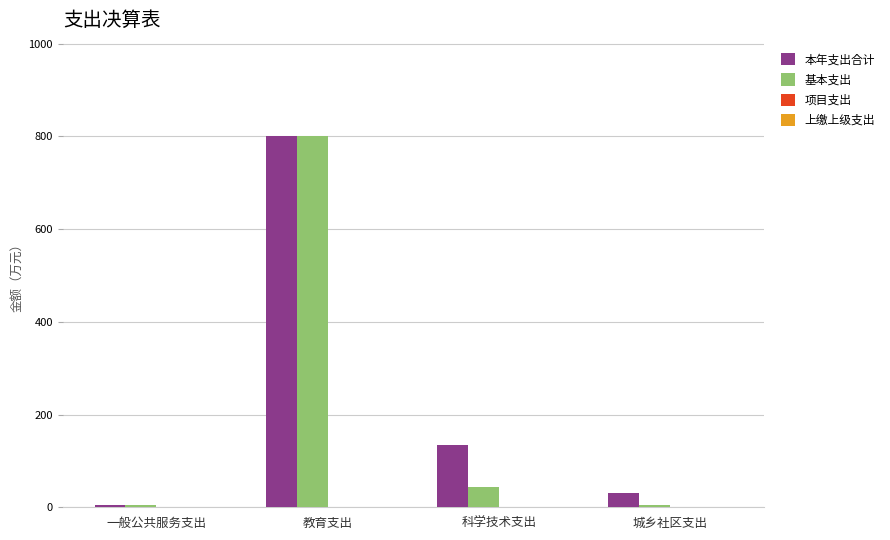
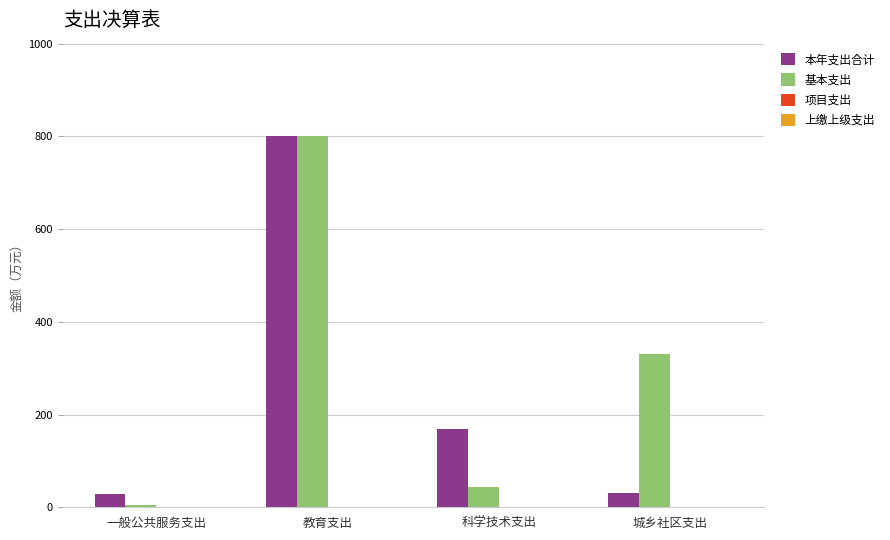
本年支出合计, 一般公共服务支出: 10 -> 30
本年支出合计, 科学技术支出: 130 -> 170
基本支出, 城乡社区支出: 10 -> 330
